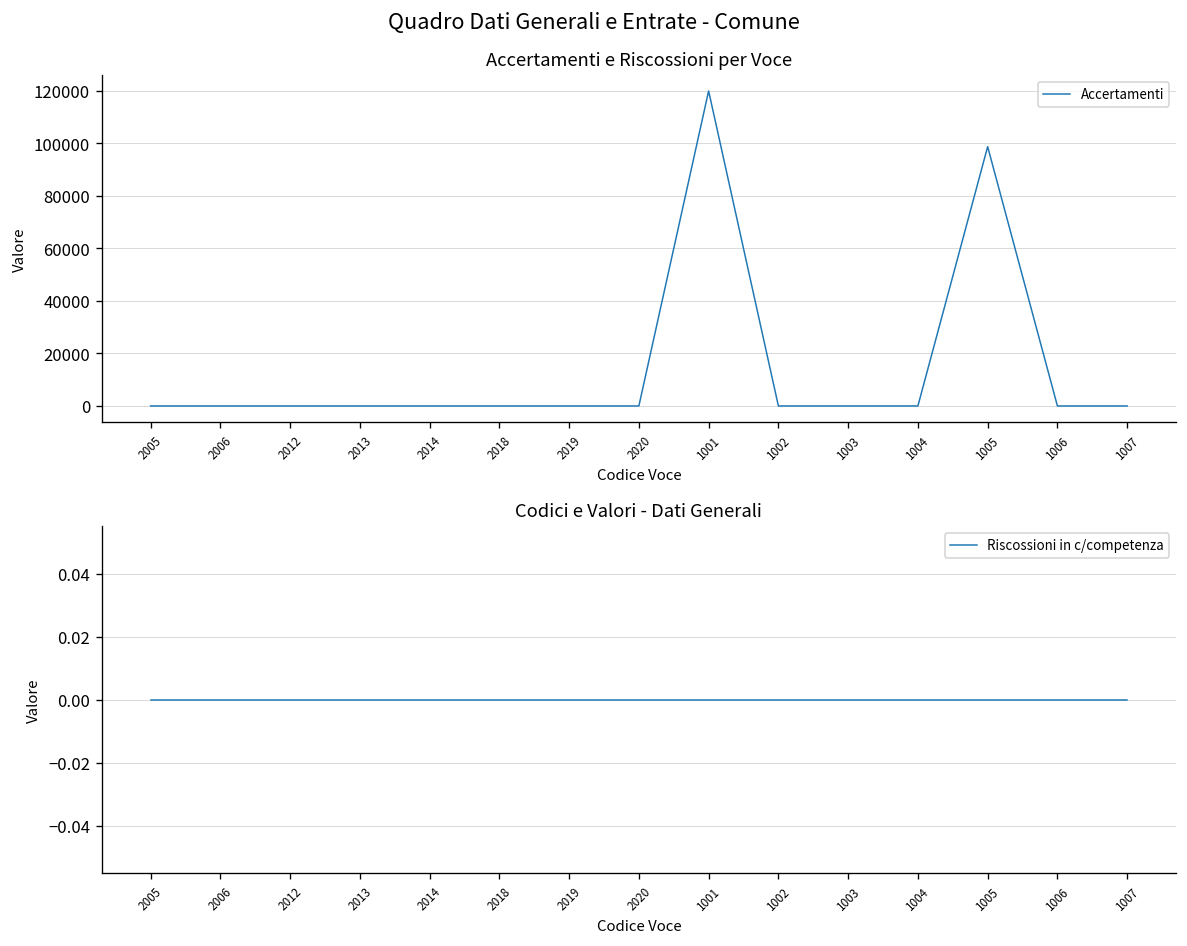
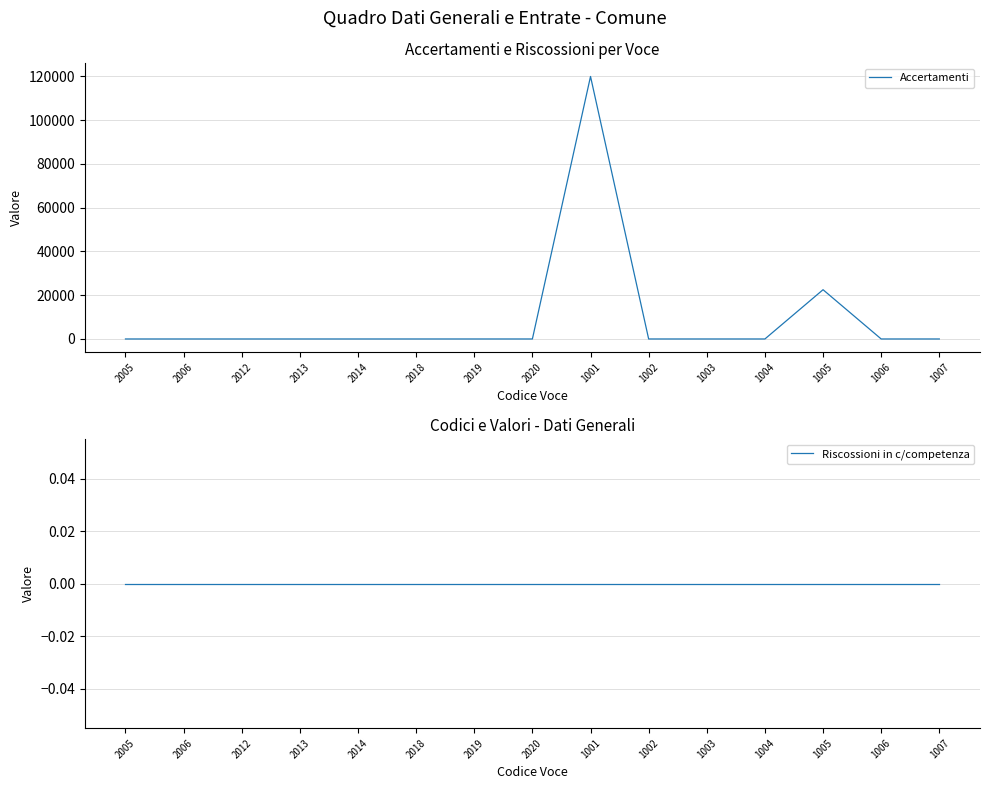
Accertamenti e Riscossioni per Voce, 1005: 99000 -> 23000
